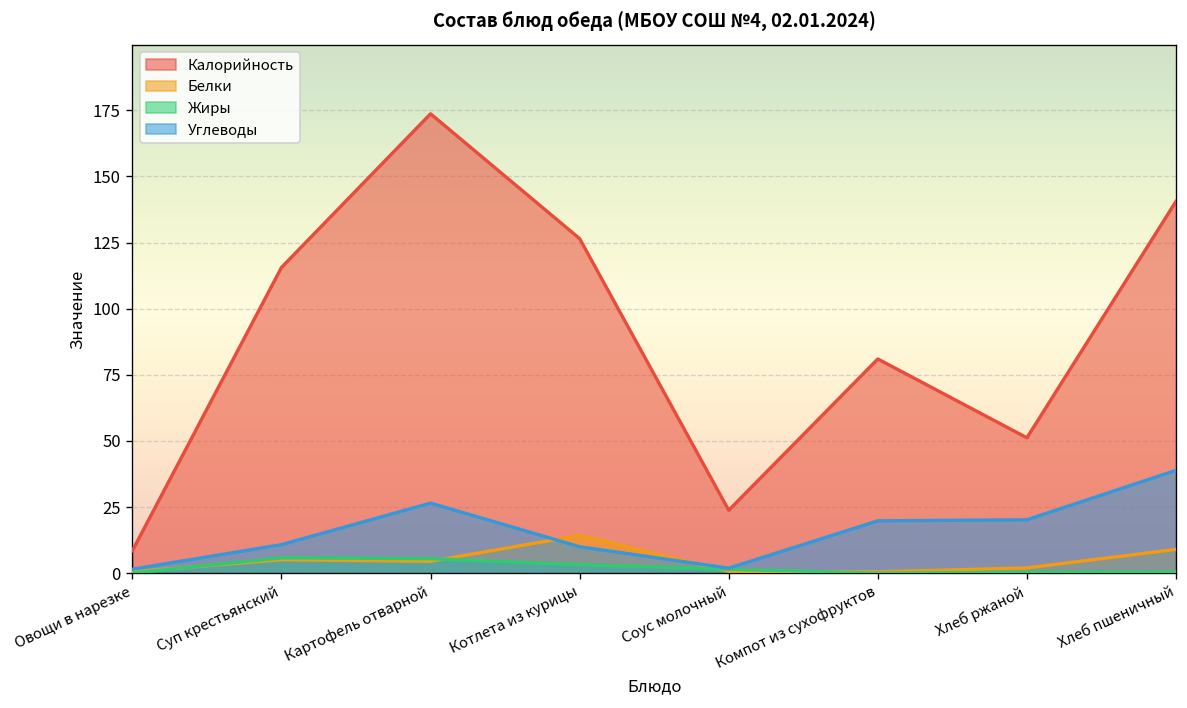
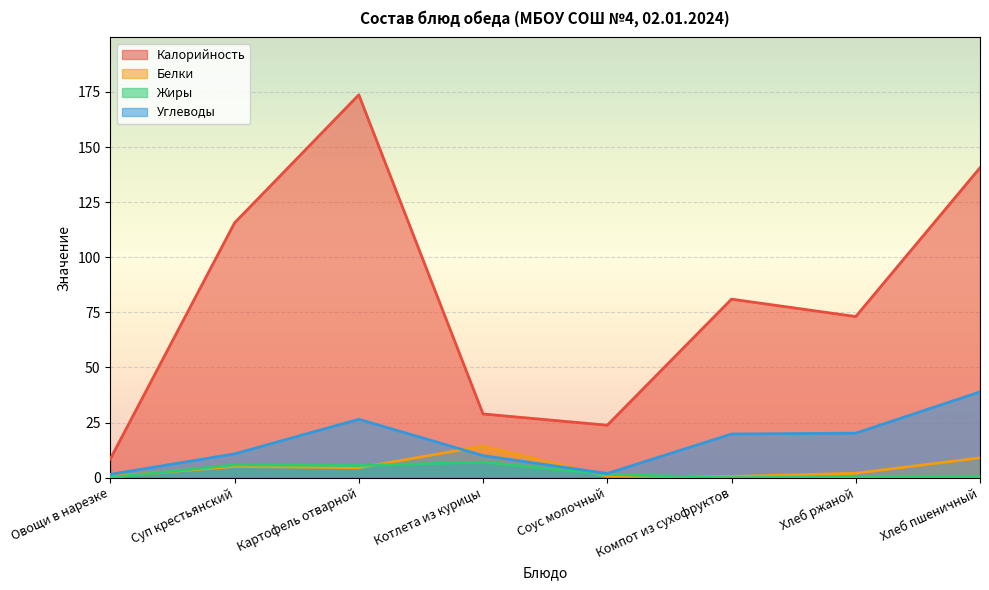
Калорийность, Котлета из курицы: 127 -> 29
Жиры, Котлета из курицы: 3 -> 7
Калорийность, Хлеб ржаной: 51 -> 73
